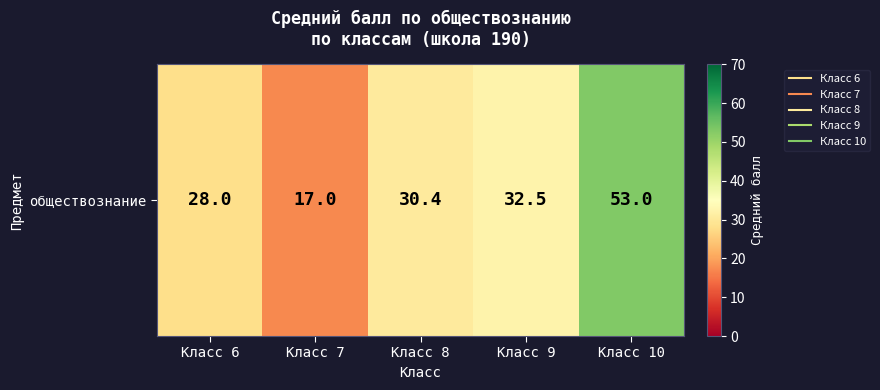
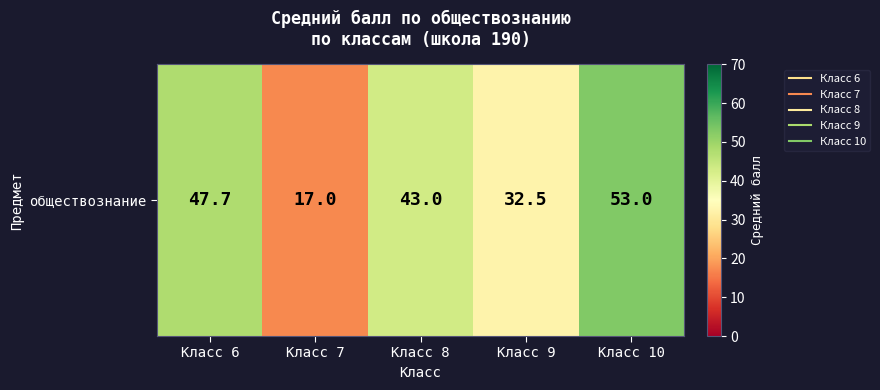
обществознание, Класс 6: 28.0 -> 47.7
обществознание, Класс 8: 30.4 -> 43.0
